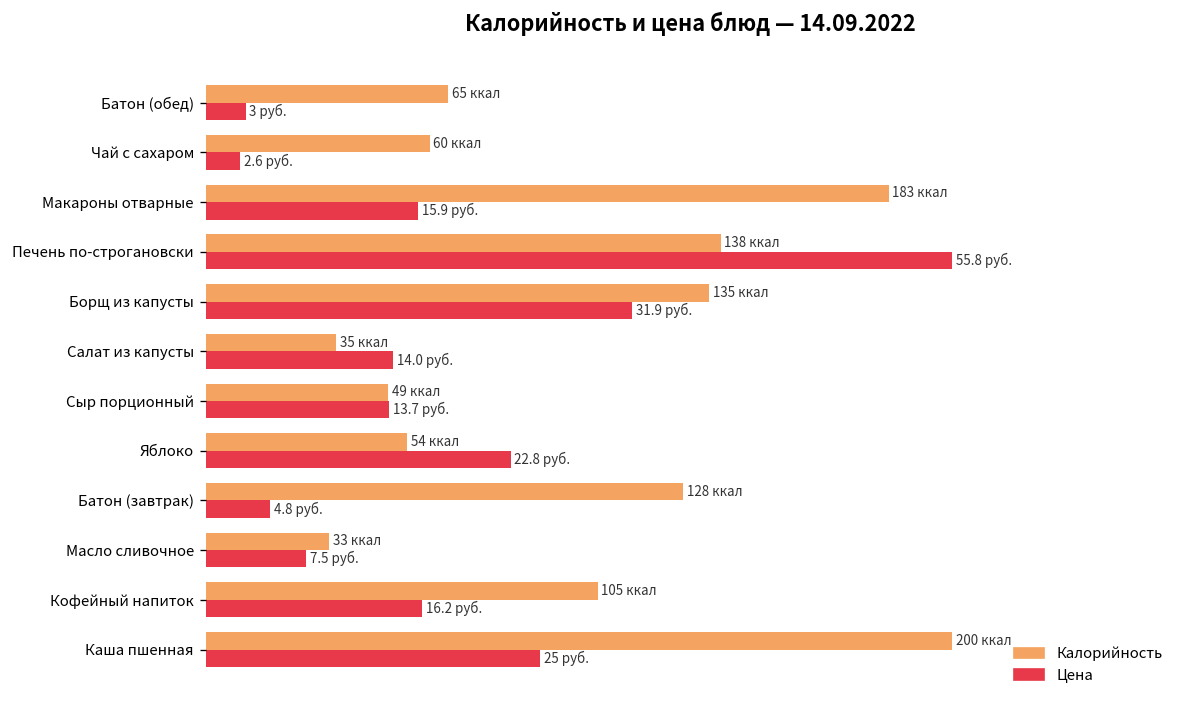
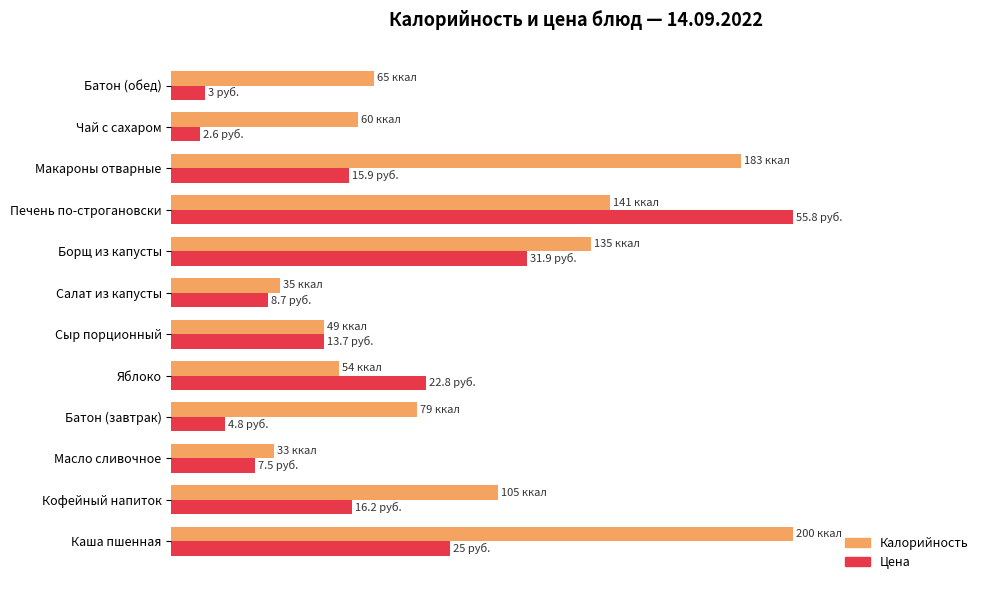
Калорийность, Печень по-строгановски: 138 -> 141
Цена, Салат из капусты: 14.0 -> 8.7
Калорийность, Батон (завтрак): 128 -> 79
